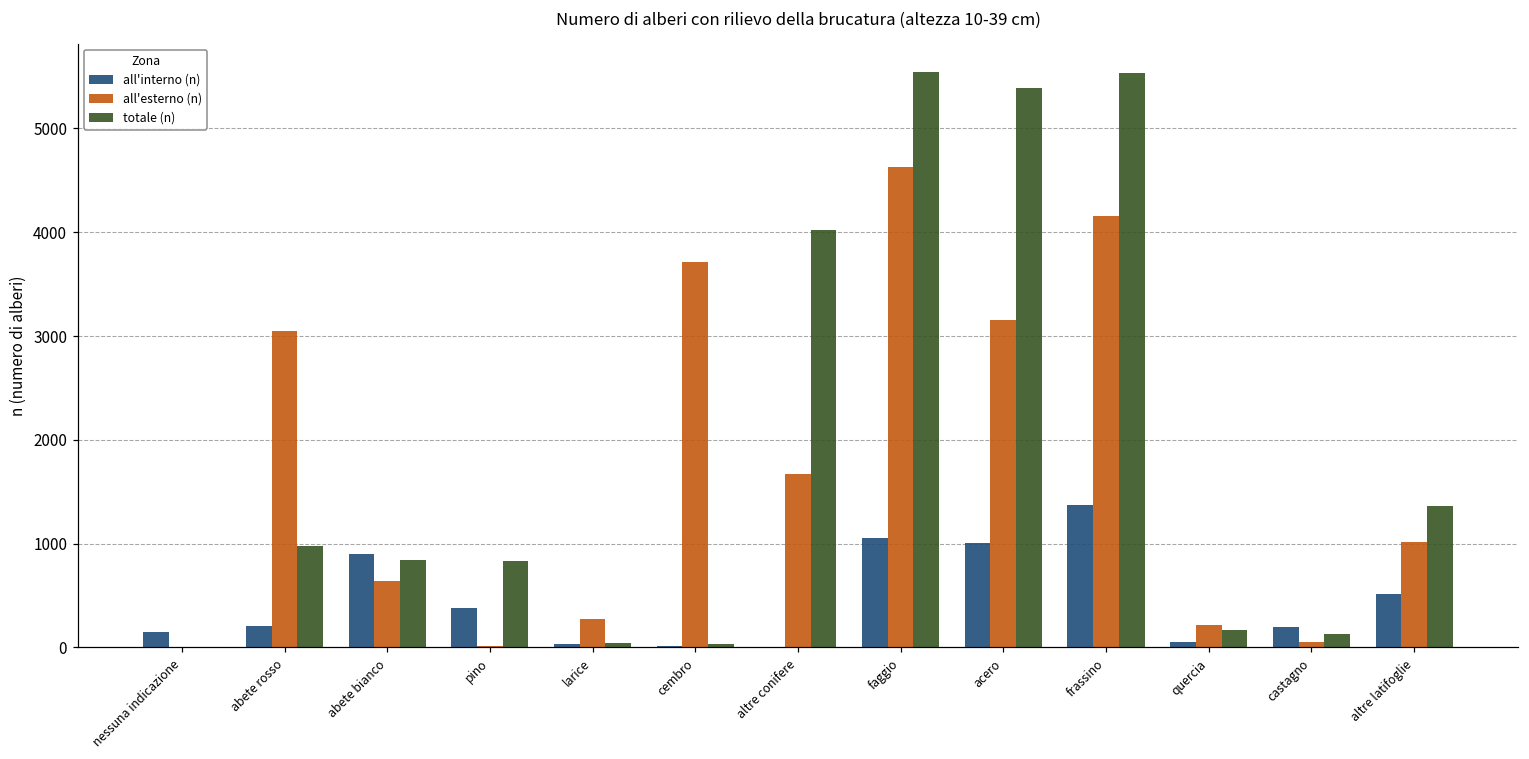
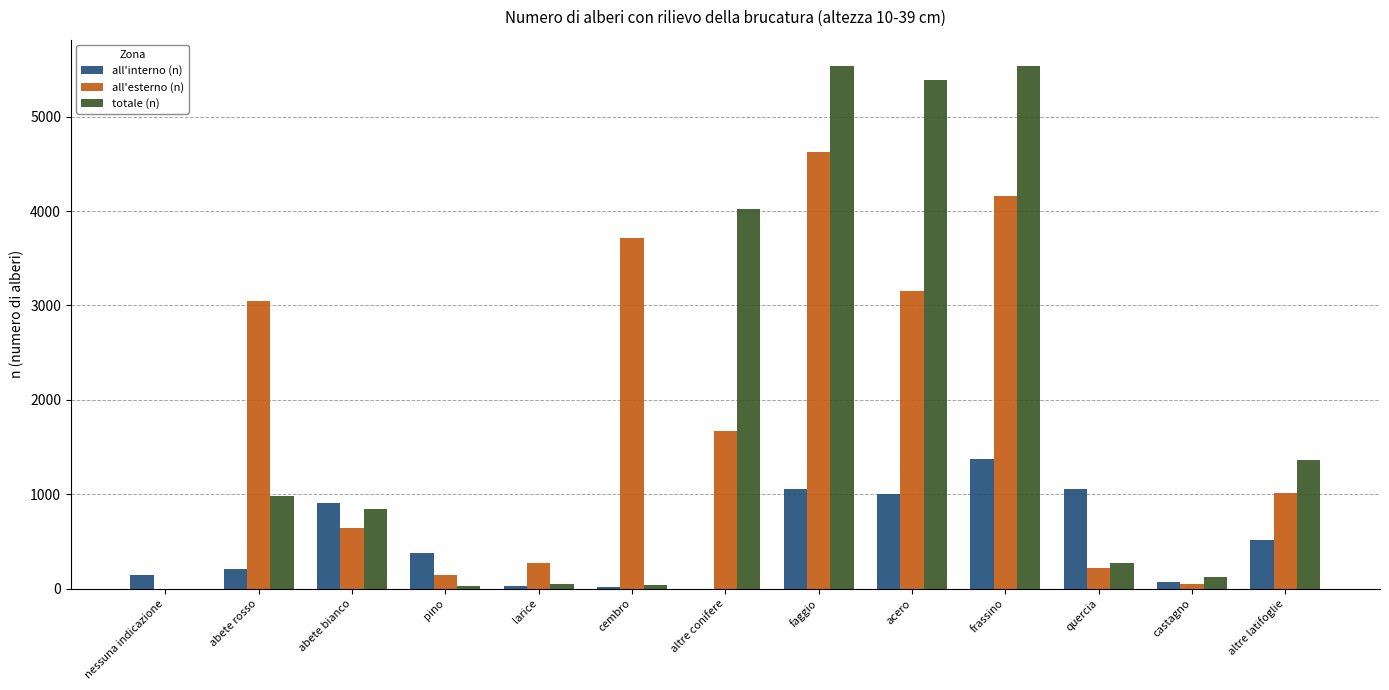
all'esterno (n), pino: 0 -> 100
totale (n), pino: 800 -> 0
all'interno (n), quercia: 100 -> 1100
totale (n), quercia: 200 -> 300
all'interno (n), castagno: 200 -> 100
